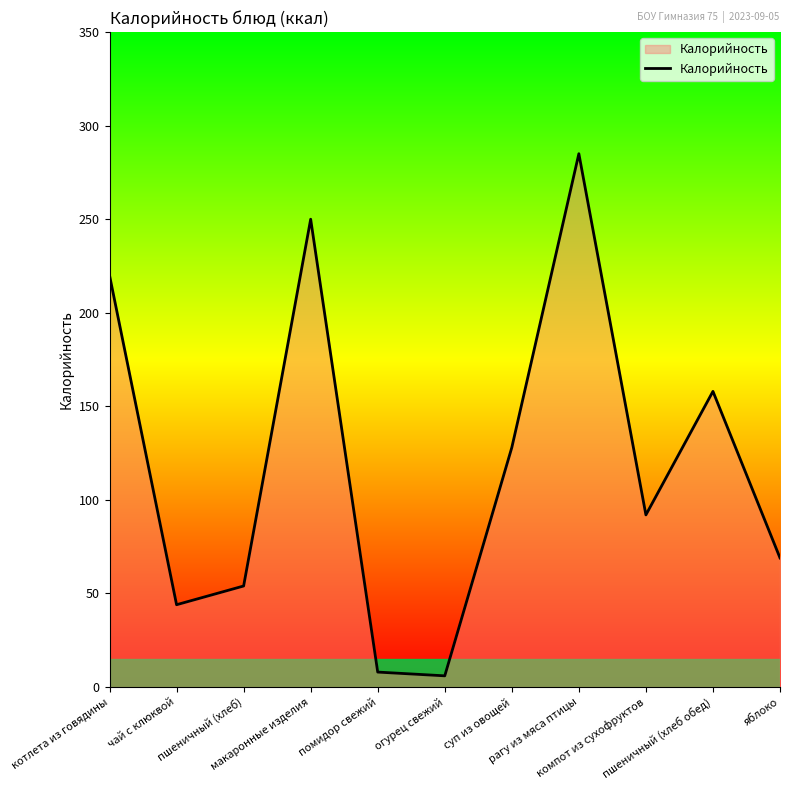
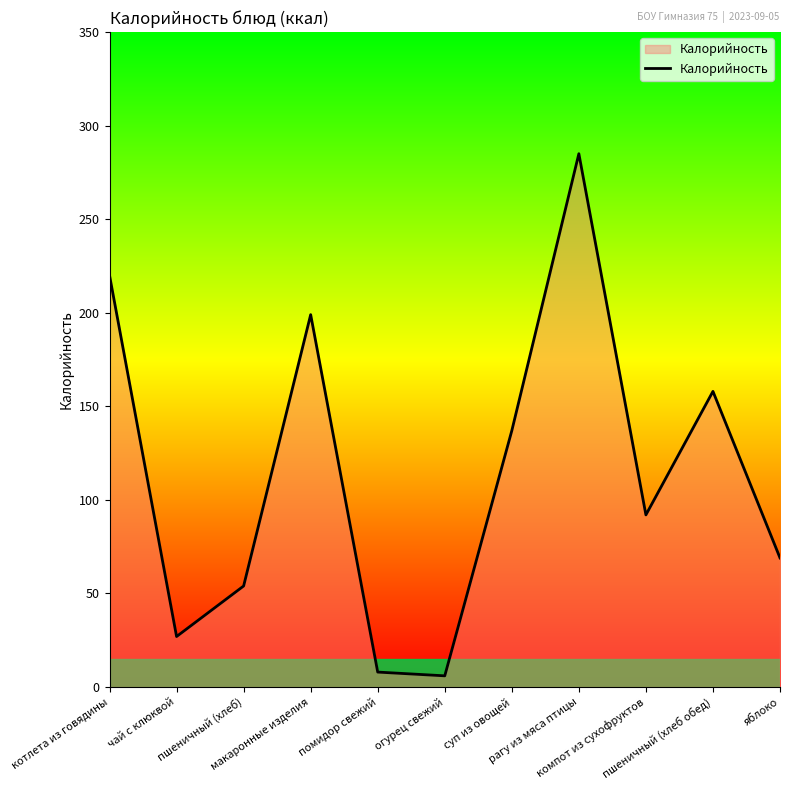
чай с клюквой: 44 -> 27
макаронные изделия: 250 -> 199
суп из овощей: 128 -> 137
